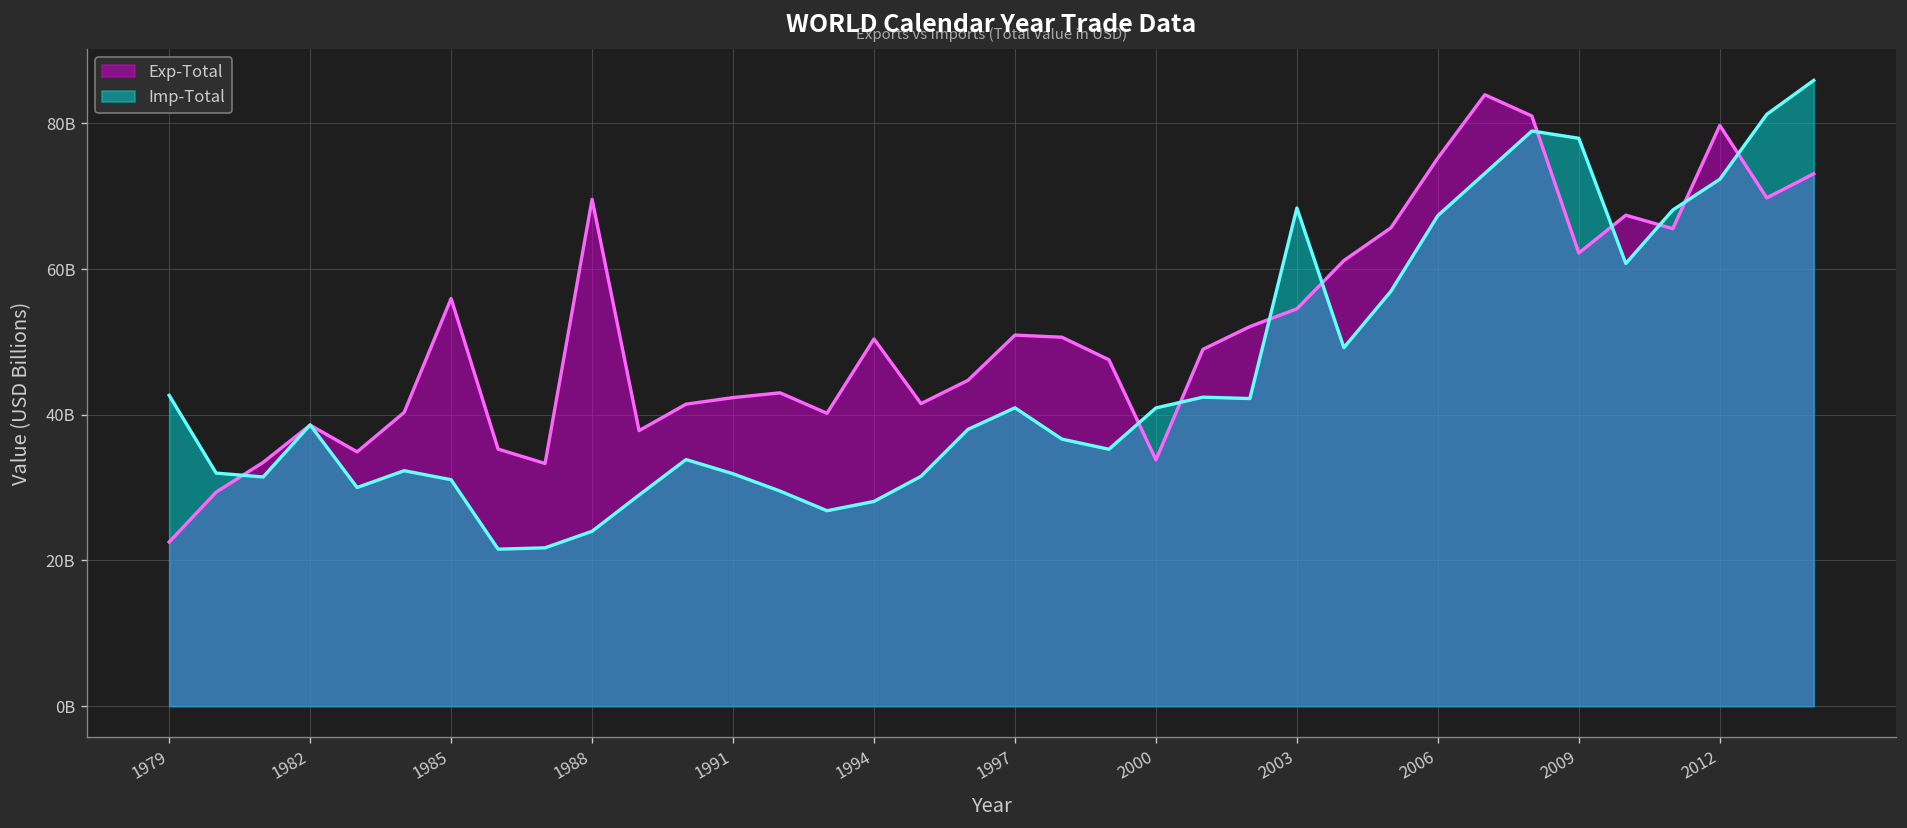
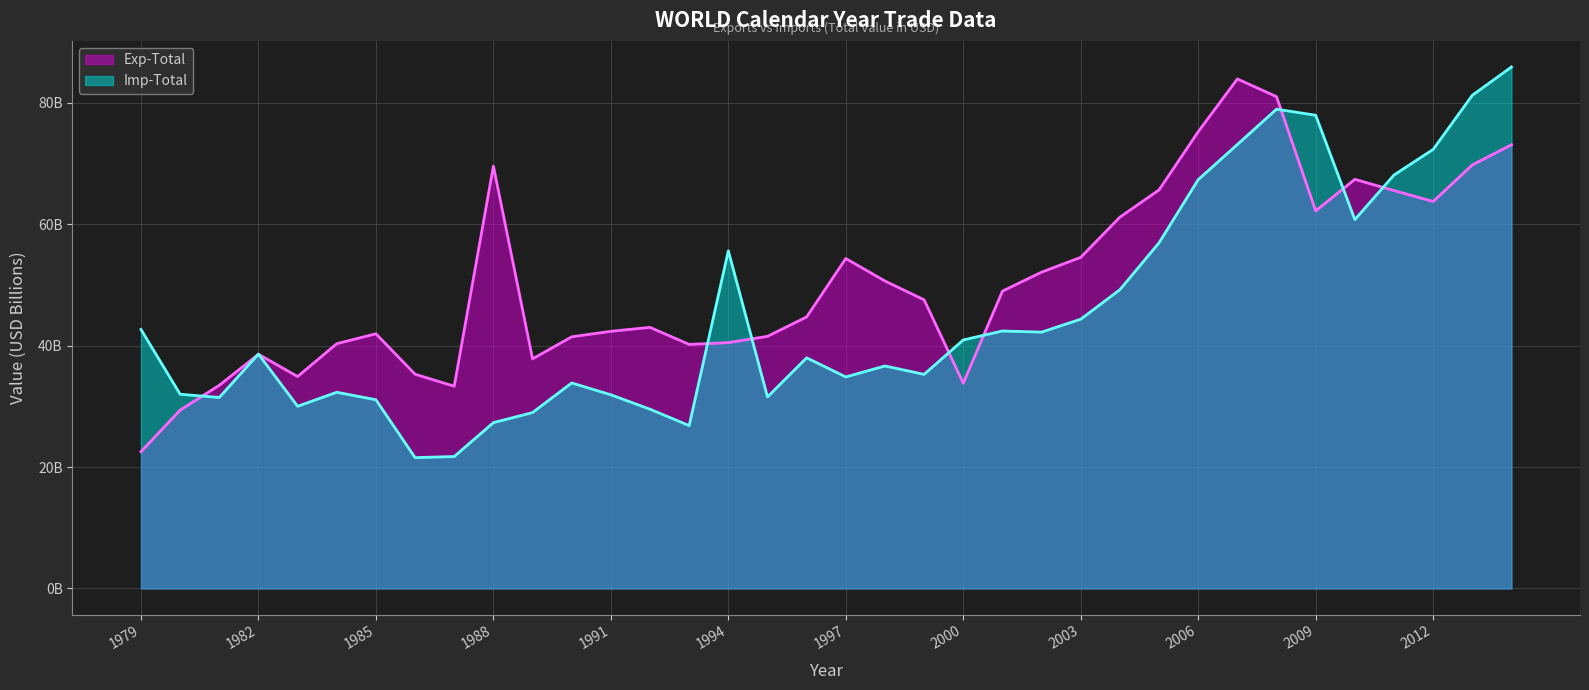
Exp-Total, 1985: 56000000000 -> 42000000000
Imp-Total, 1988: 24000000000 -> 27000000000
Exp-Total, 1994: 50000000000 -> 40000000000
Imp-Total, 1994: 28000000000 -> 56000000000
Exp-Total, 1997: 51000000000 -> 54000000000
Imp-Total, 1997: 41000000000 -> 35000000000
Imp-Total, 2003: 68000000000 -> 44000000000
Exp-Total, 2012: 80000000000 -> 64000000000
